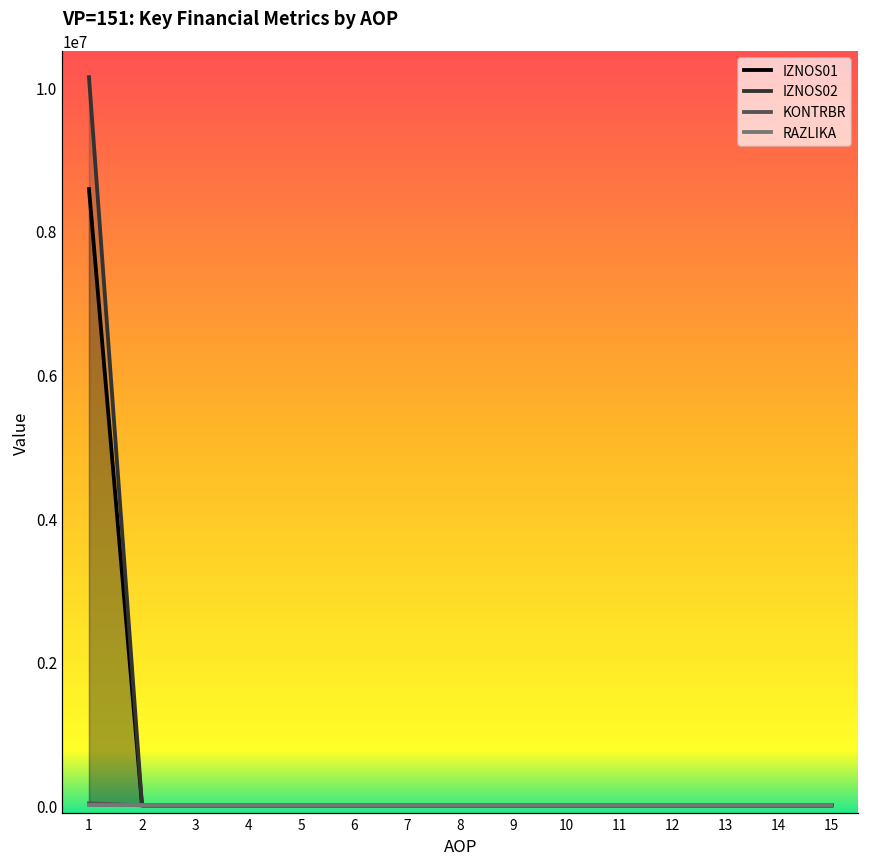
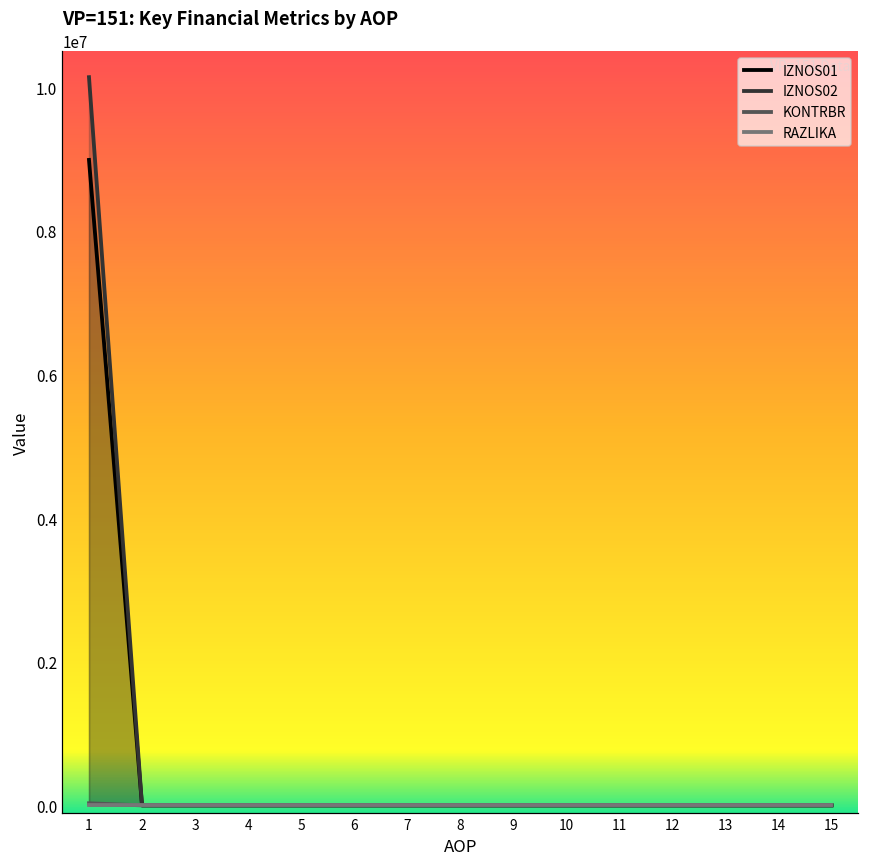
IZNOS01, 1: 8600000 -> 9000000
